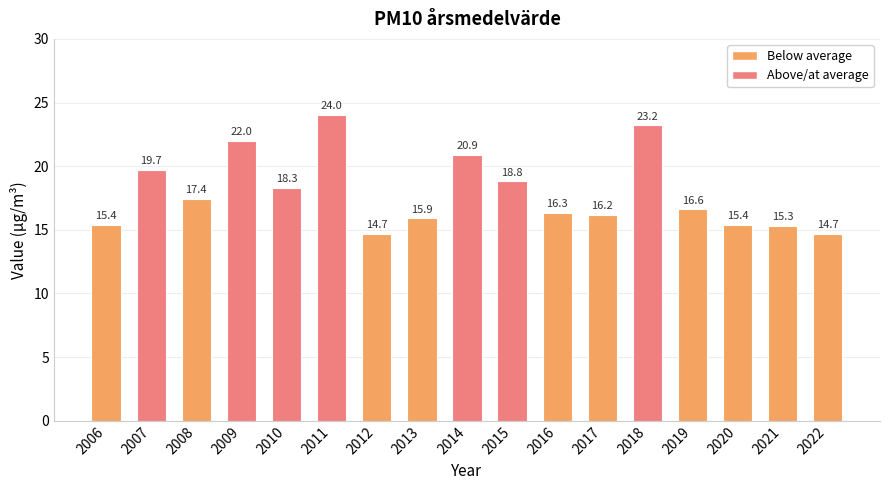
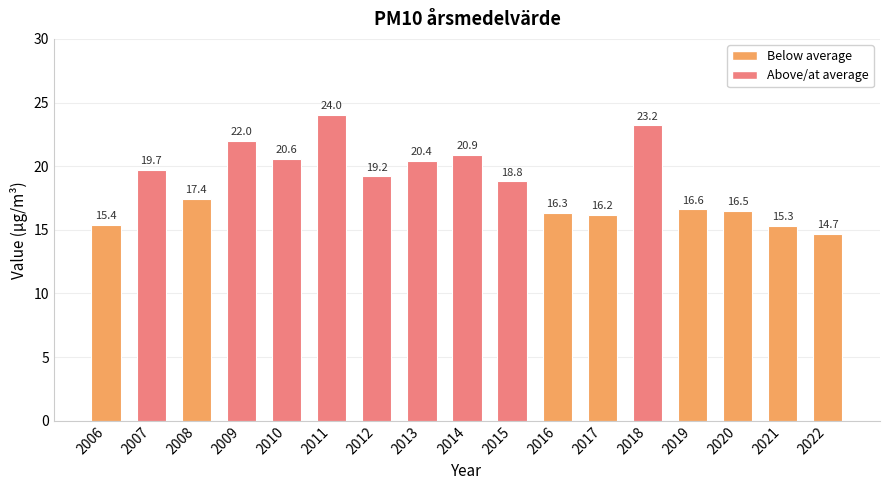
2010: 18.3 -> 20.6
2012: 14.7 -> 19.2
2013: 15.9 -> 20.4
2020: 15.4 -> 16.5
